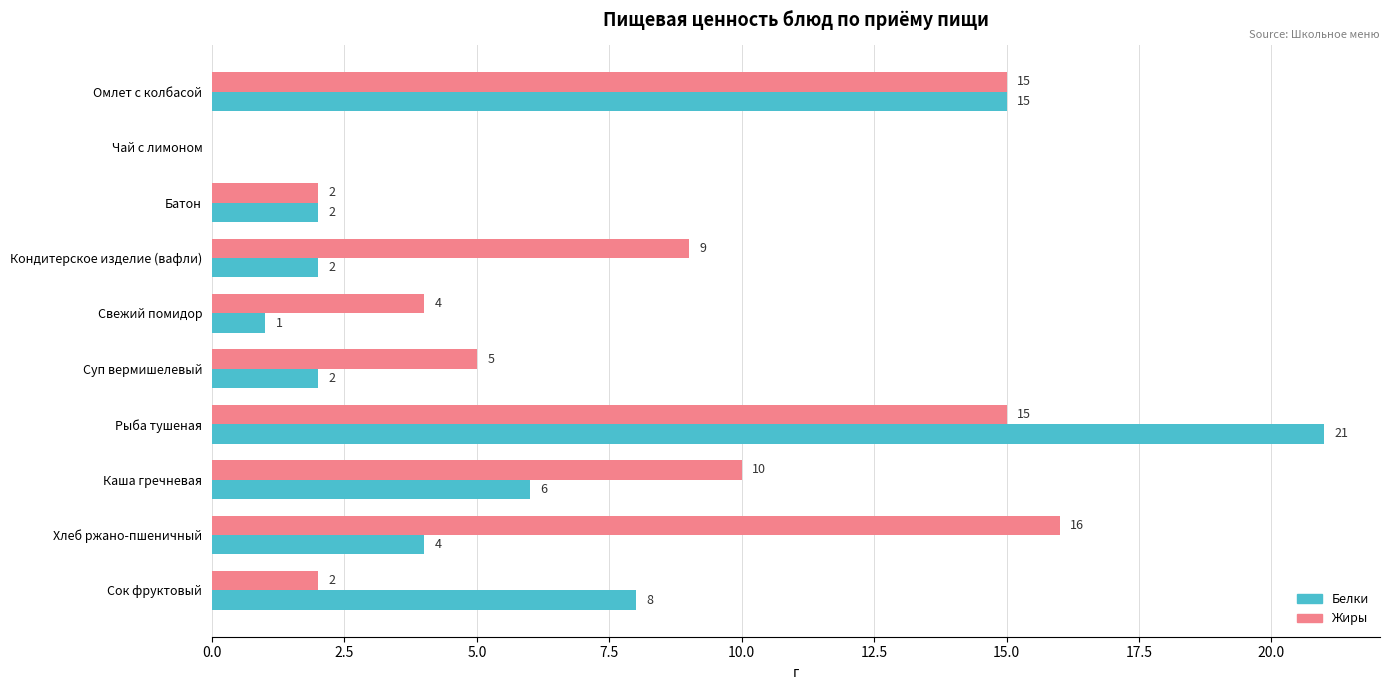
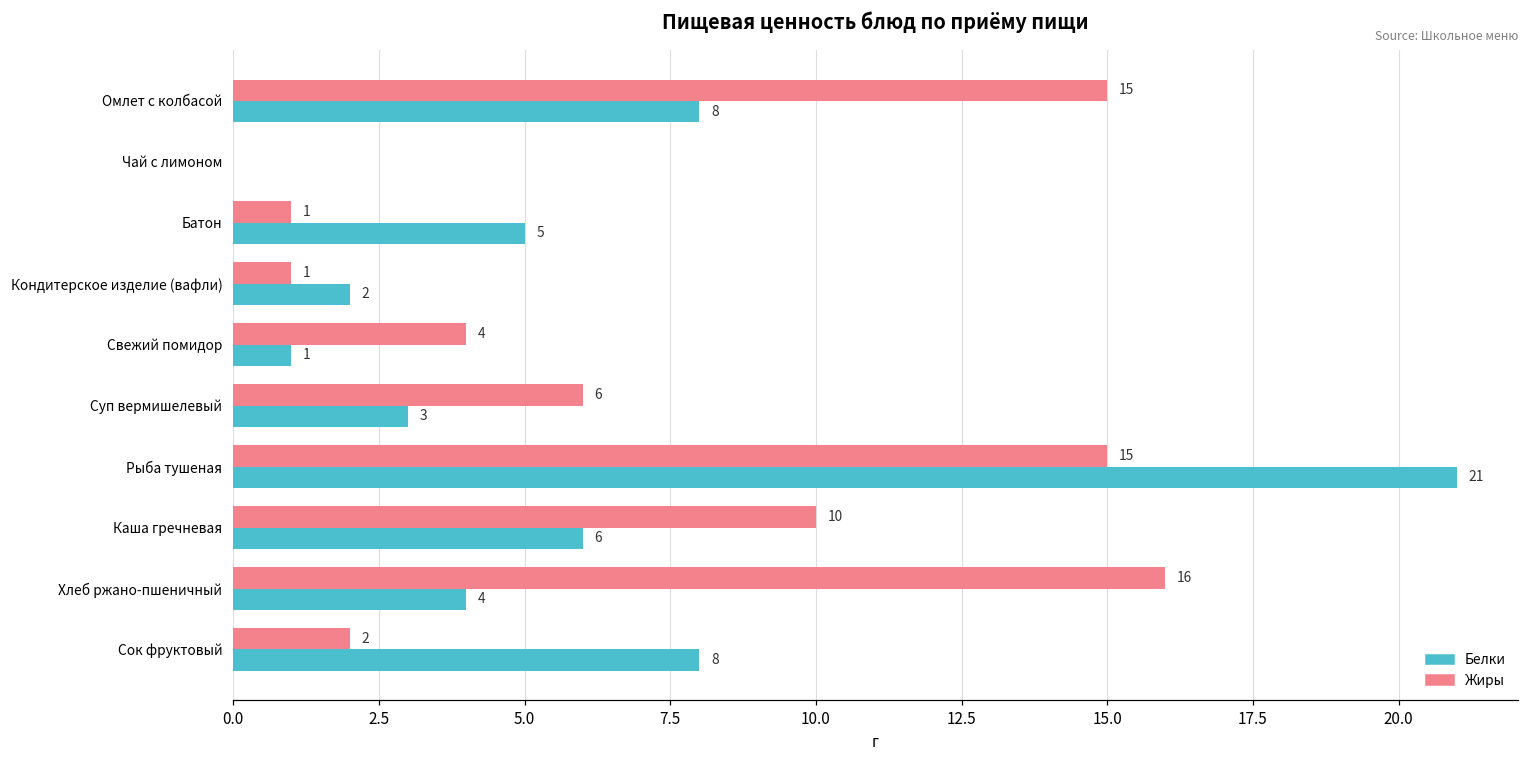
Белки, Омлет с колбасой: 15 -> 8
Жиры, Батон: 2 -> 1
Белки, Батон: 2 -> 5
Жиры, Кондитерское изделие (вафли): 9 -> 1
Жиры, Суп вермишелевый: 5 -> 6
Белки, Суп вермишелевый: 2 -> 3
